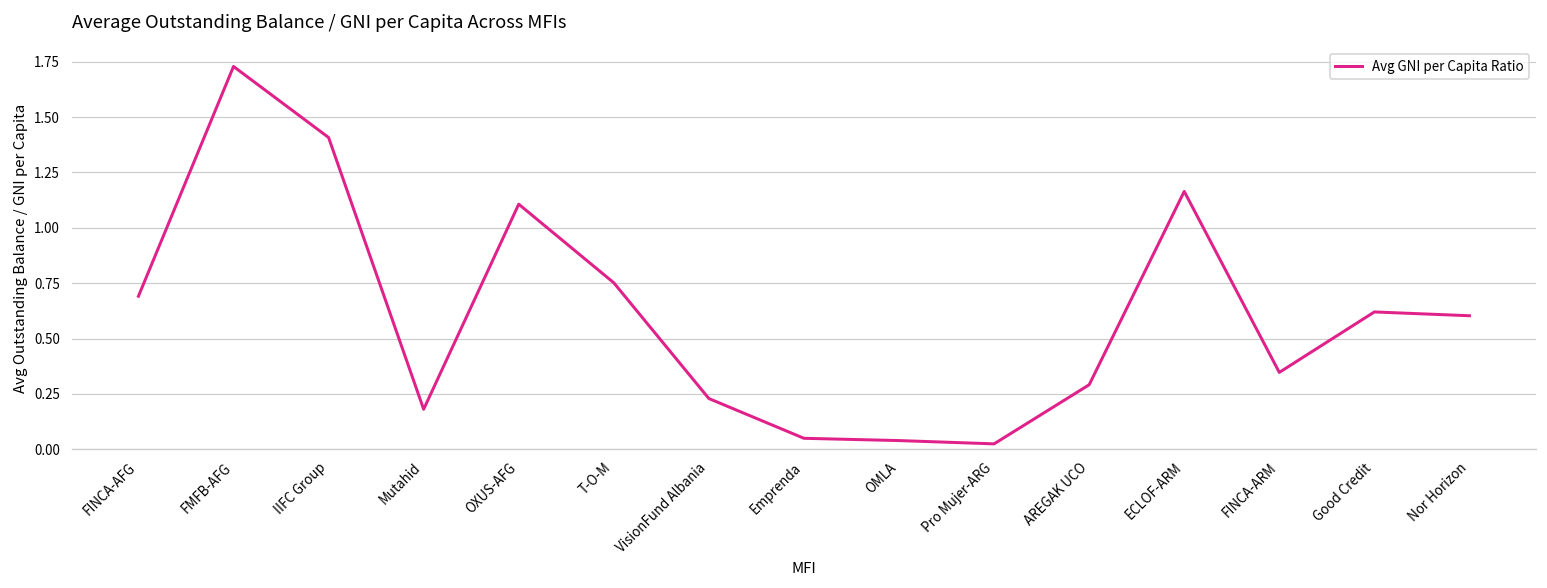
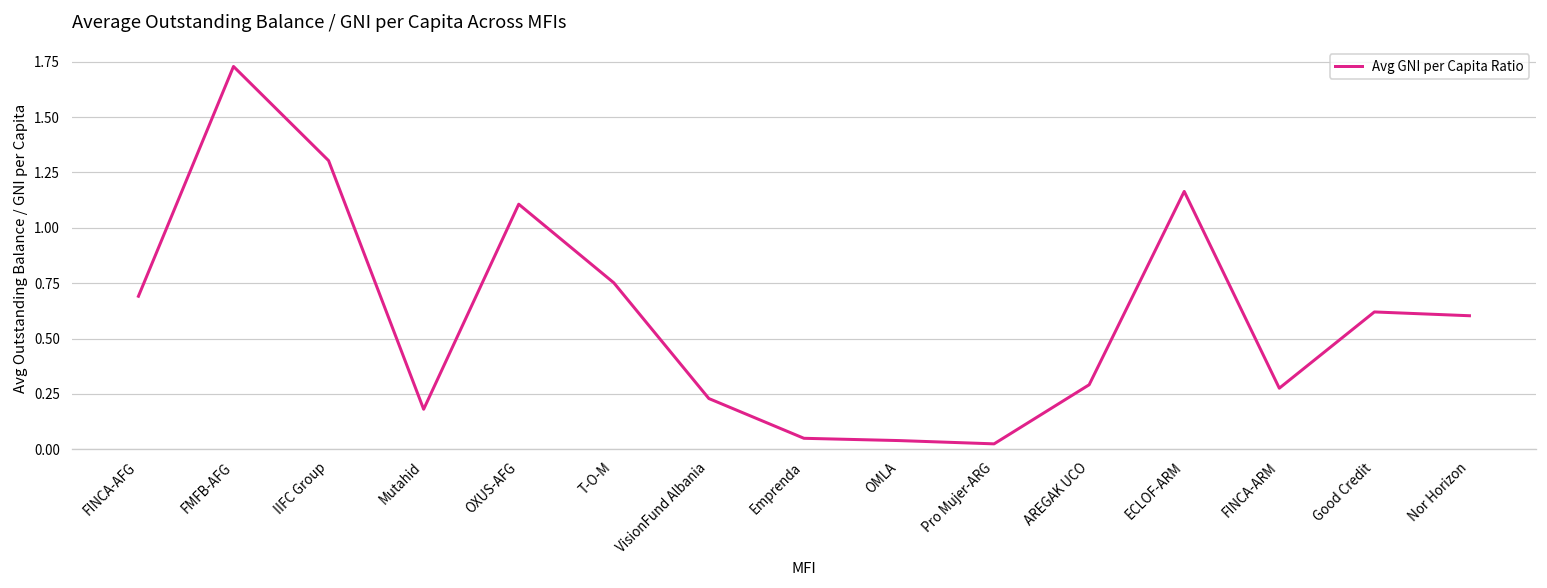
IIFC Group: 1.41 -> 1.30
FINCA-ARM: 0.35 -> 0.28
